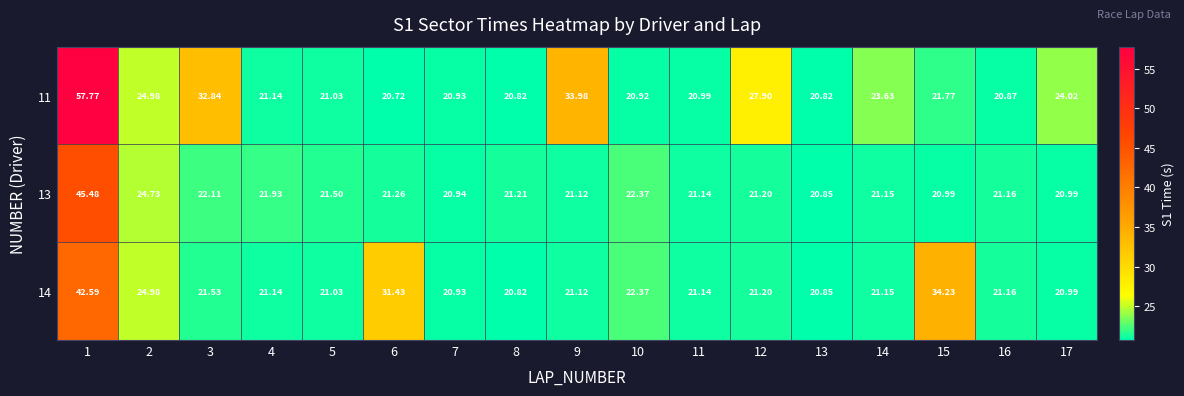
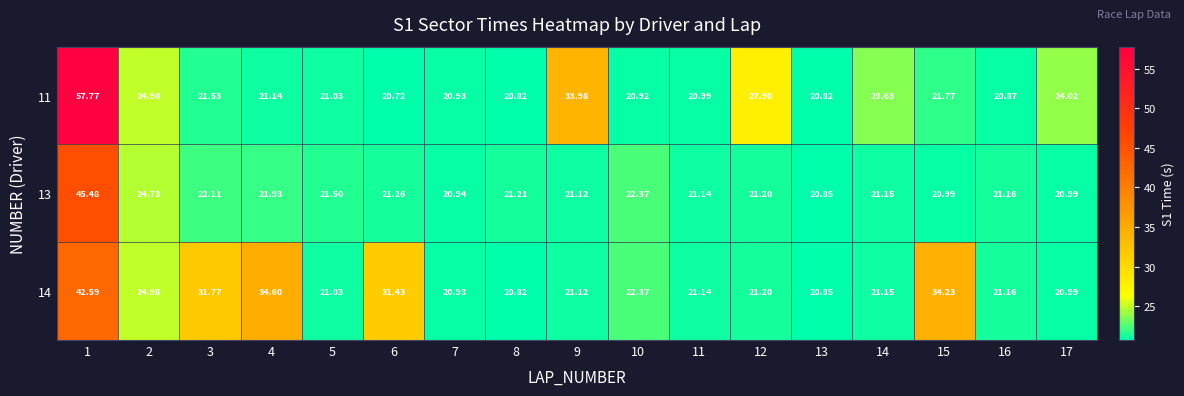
11, 3: 32.84 -> 21.53
14, 3: 21.53 -> 31.77
14, 4: 21.14 -> 34.60
